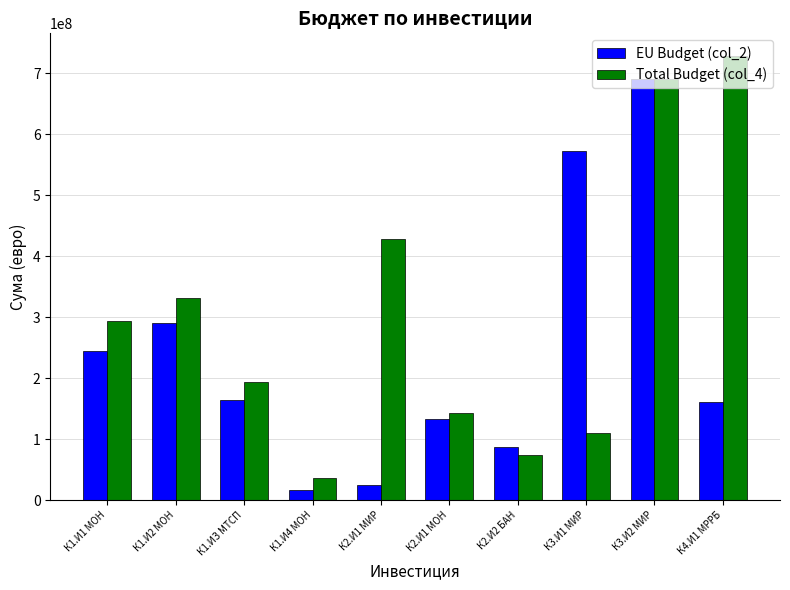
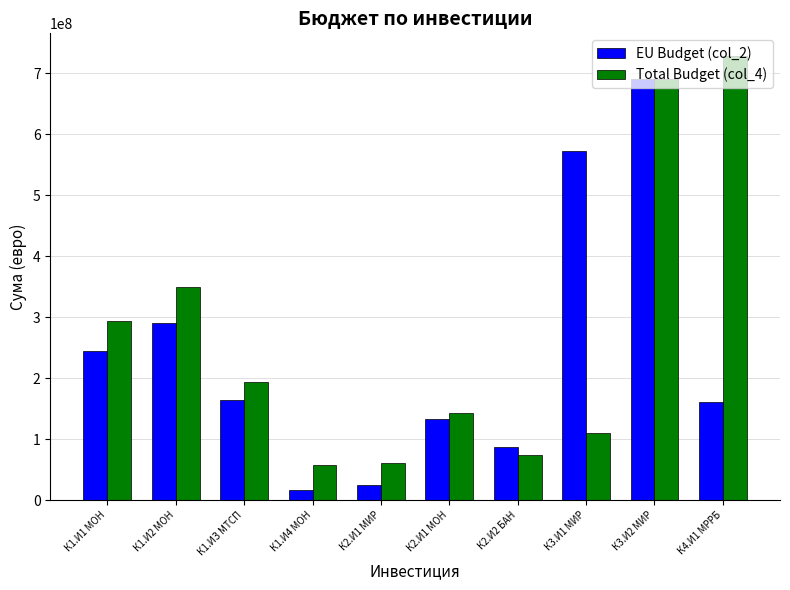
Total Budget (col_4), К1.И2 МОН: 330000000 -> 350000000
Total Budget (col_4), К1.И4 МОН: 40000000 -> 60000000
Total Budget (col_4), К2.И1 МИР: 430000000 -> 60000000
